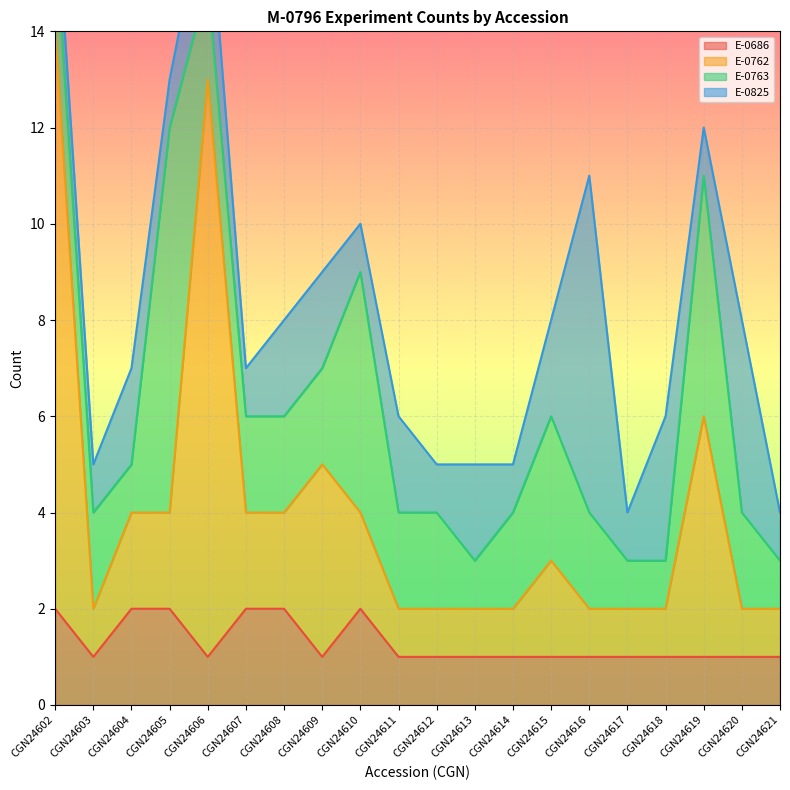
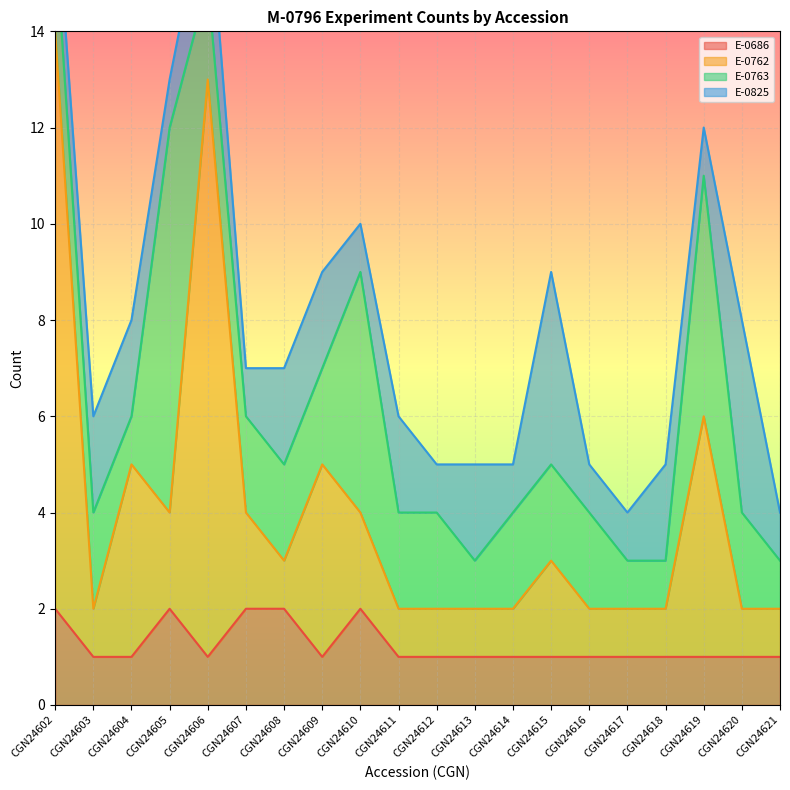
E-0825, CGN24603: 1 -> 2
E-0686, CGN24604: 2 -> 1
E-0762, CGN24604: 2 -> 4
E-0762, CGN24608: 2 -> 1
E-0763, CGN24615: 3 -> 2
E-0825, CGN24615: 2 -> 4
E-0825, CGN24616: 7 -> 1
E-0825, CGN24618: 3 -> 2
